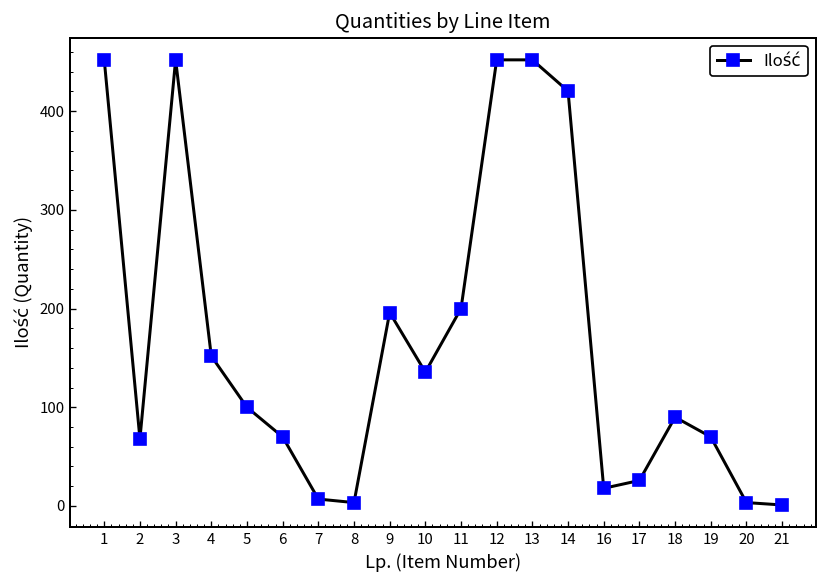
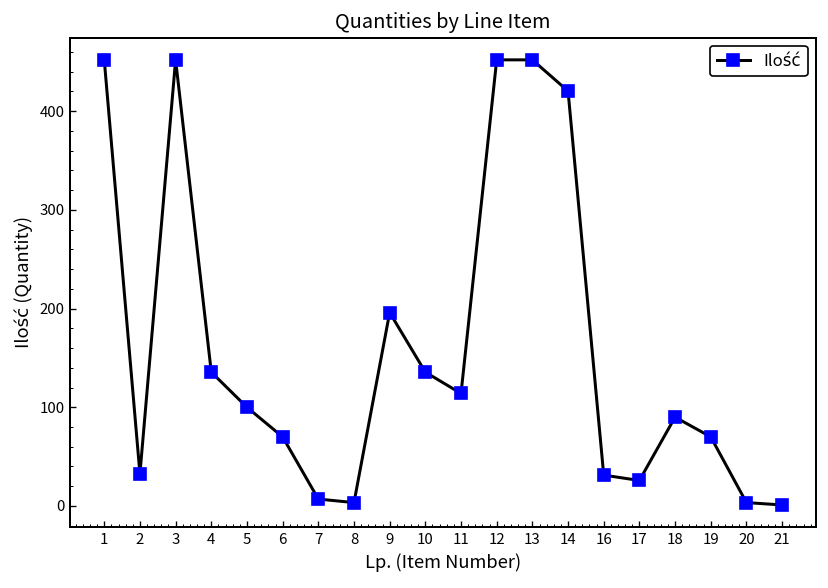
2: 70 -> 30
4: 150 -> 140
11: 200 -> 110
16: 20 -> 30
